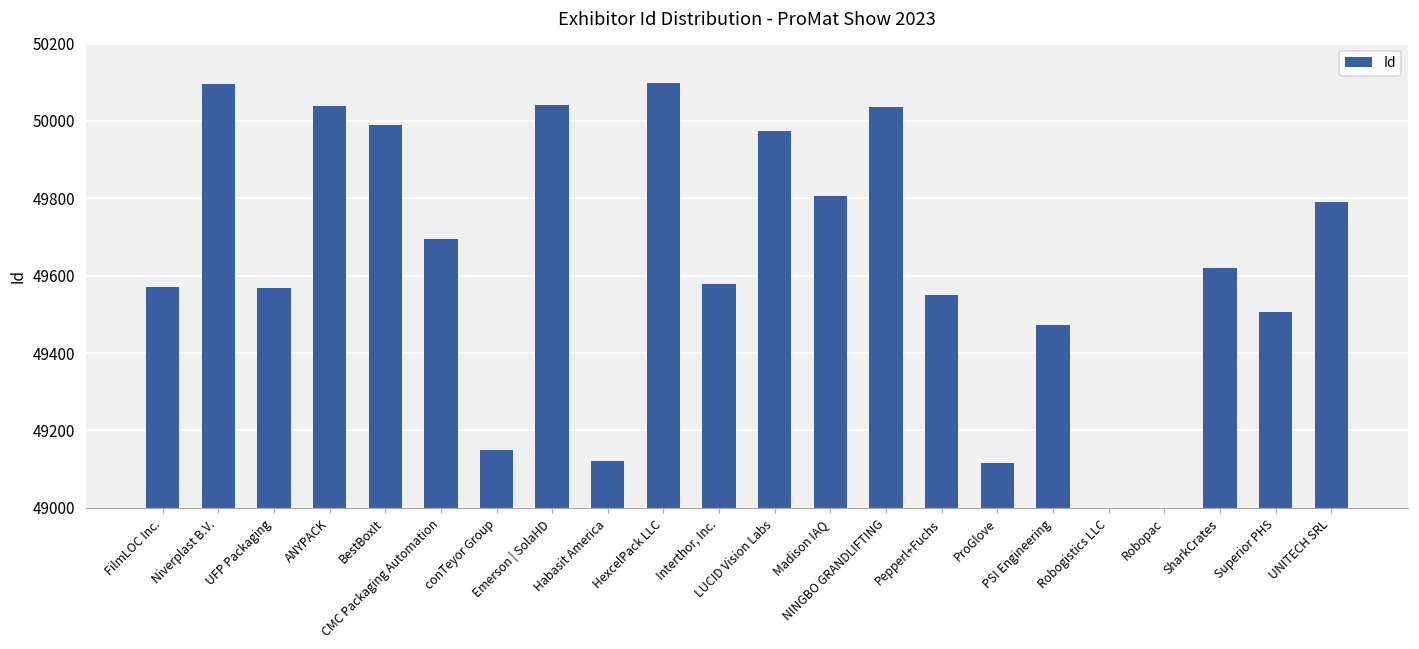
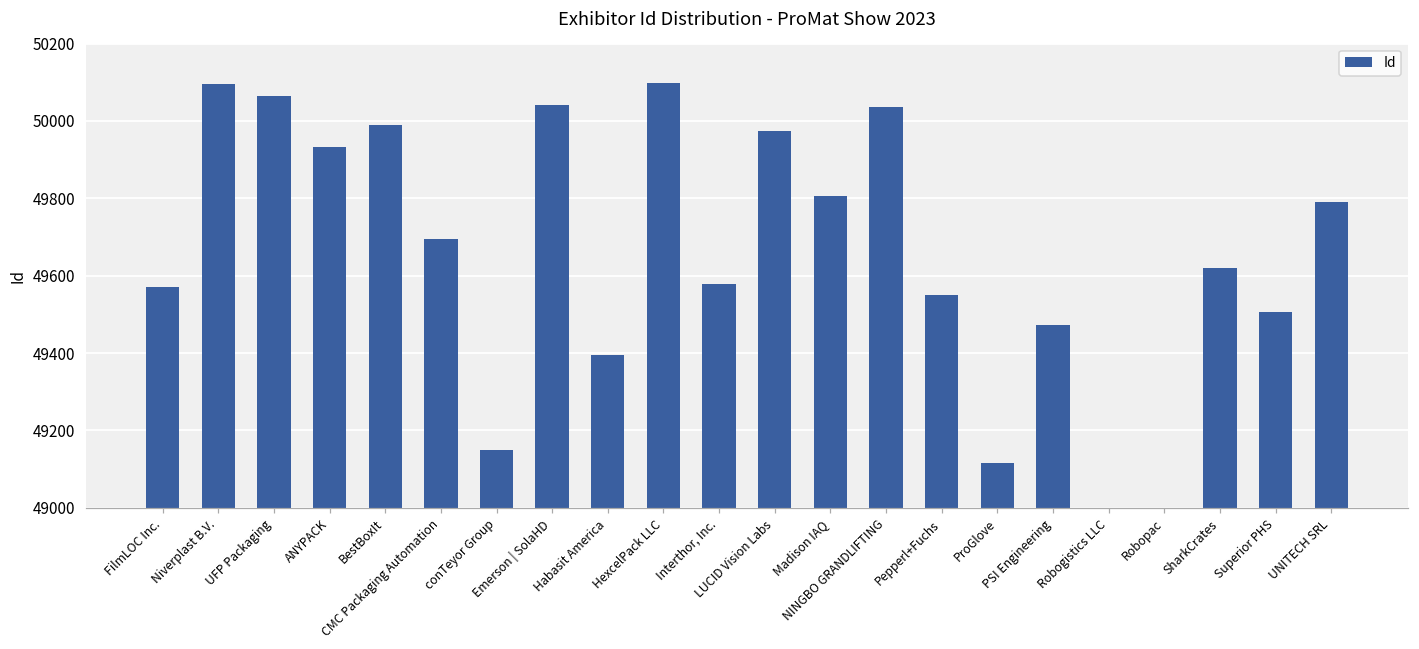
UFP Packaging: 49570 -> 50070
ANYPACK: 50040 -> 49930
Habasit America: 49120 -> 49400
